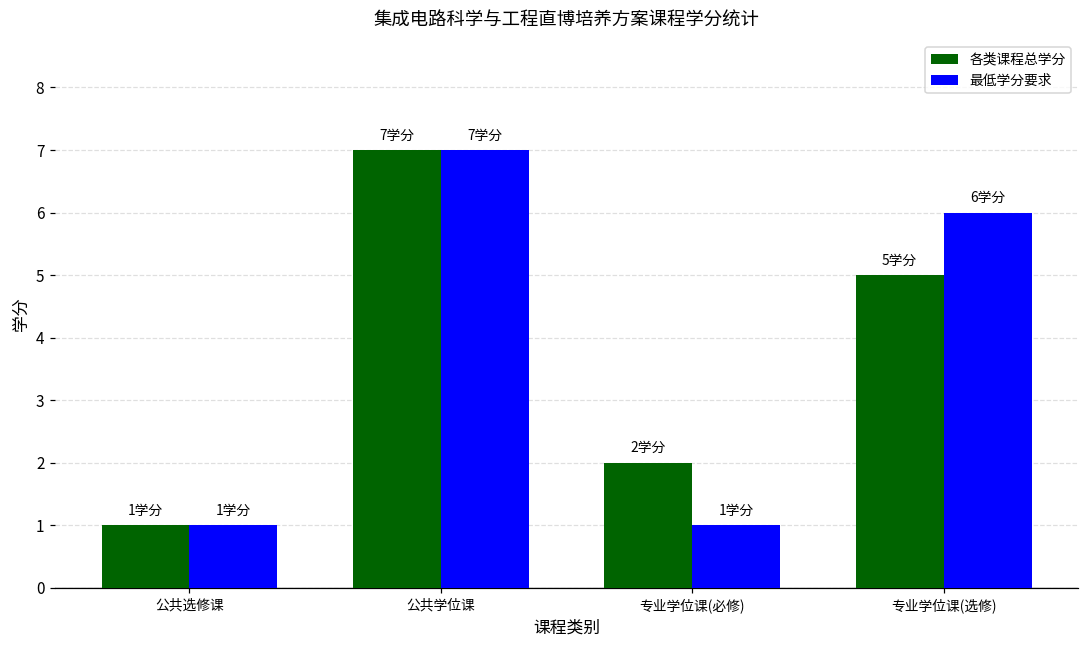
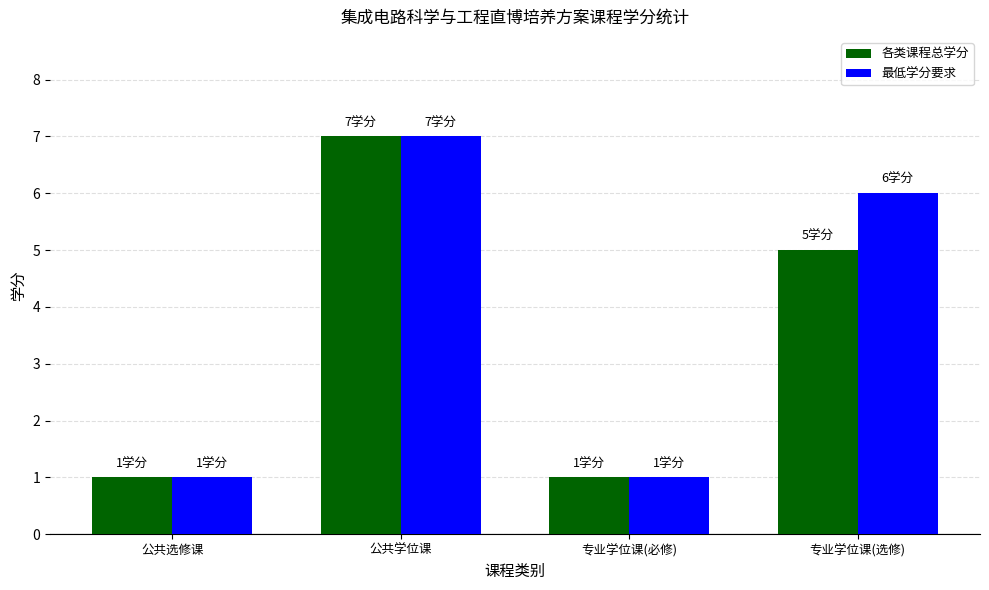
各类课程总学分, 专业学位课(必修): 2 -> 1
